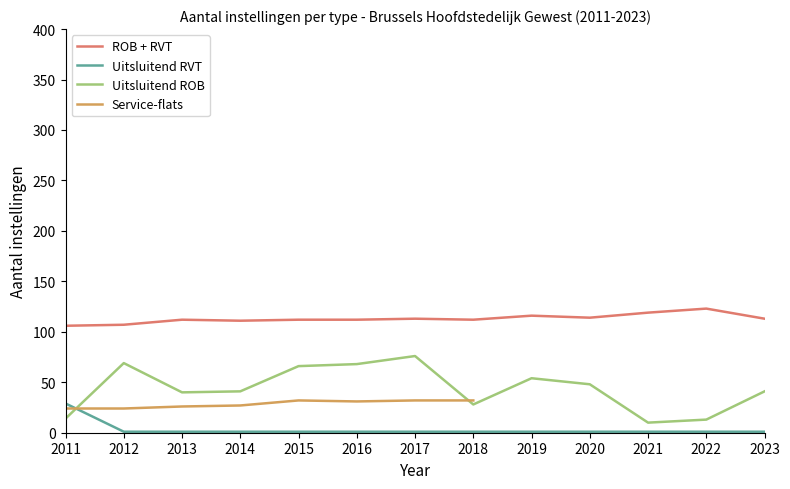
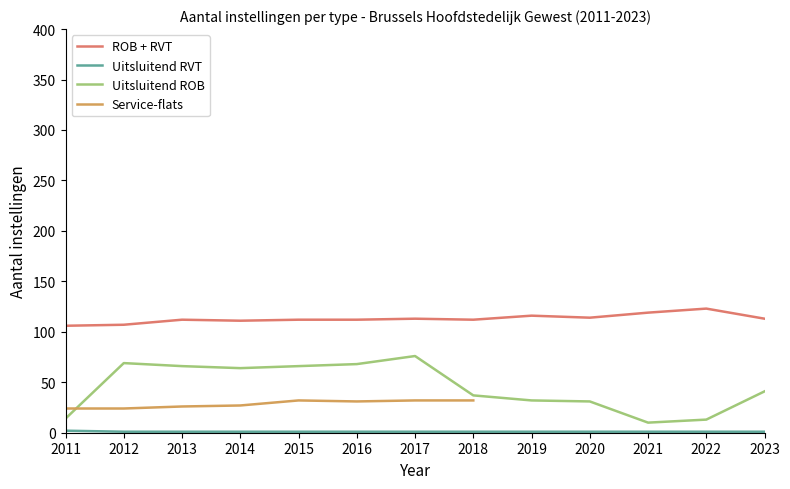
Uitsluitend RVT, 2011: 29 -> 2
Uitsluitend ROB, 2013: 40 -> 66
Uitsluitend ROB, 2014: 41 -> 64
Uitsluitend ROB, 2018: 28 -> 37
Uitsluitend ROB, 2019: 54 -> 32
Uitsluitend ROB, 2020: 48 -> 31
